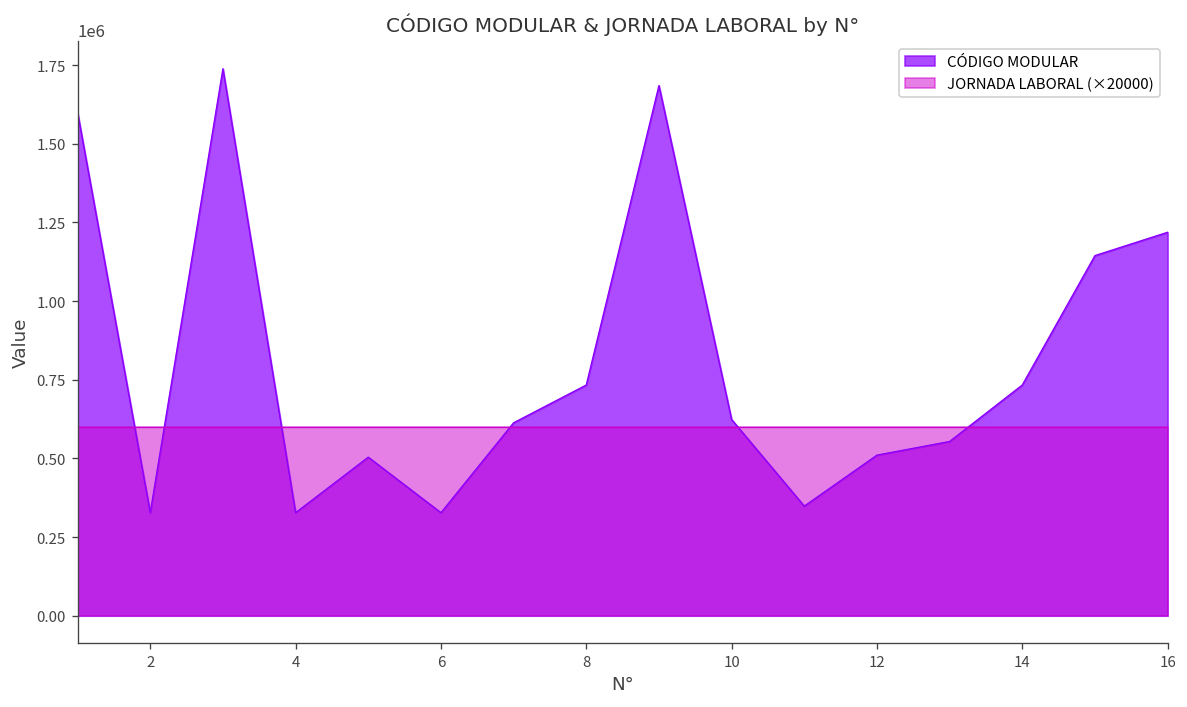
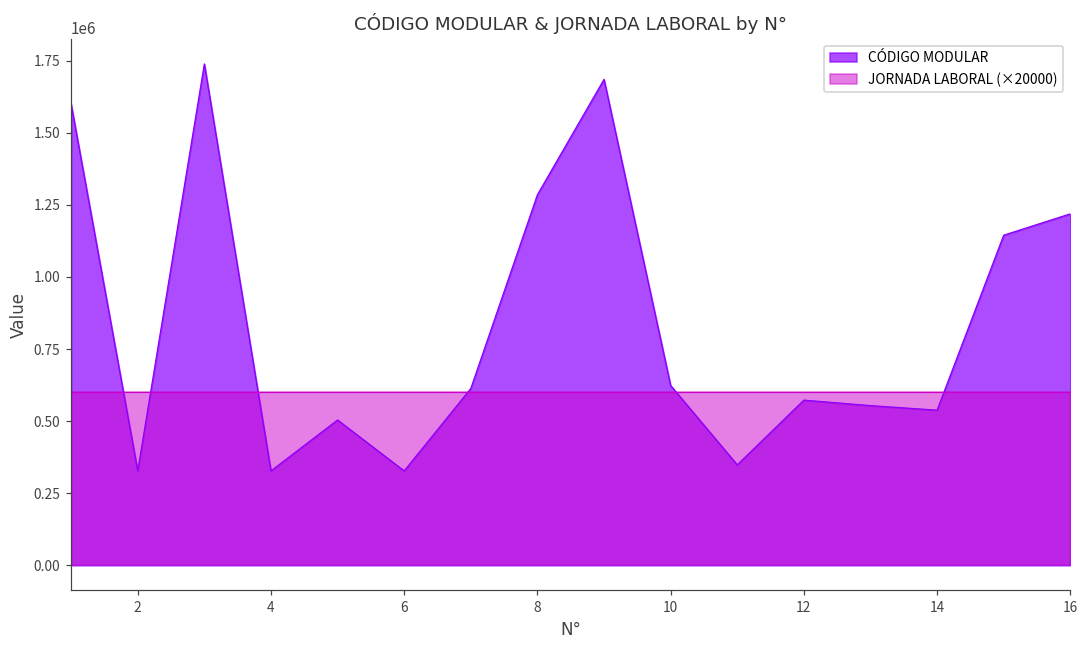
CÓDIGO MODULAR, 8: 730000 -> 1290000
CÓDIGO MODULAR, 12: 510000 -> 570000
CÓDIGO MODULAR, 14: 730000 -> 540000
